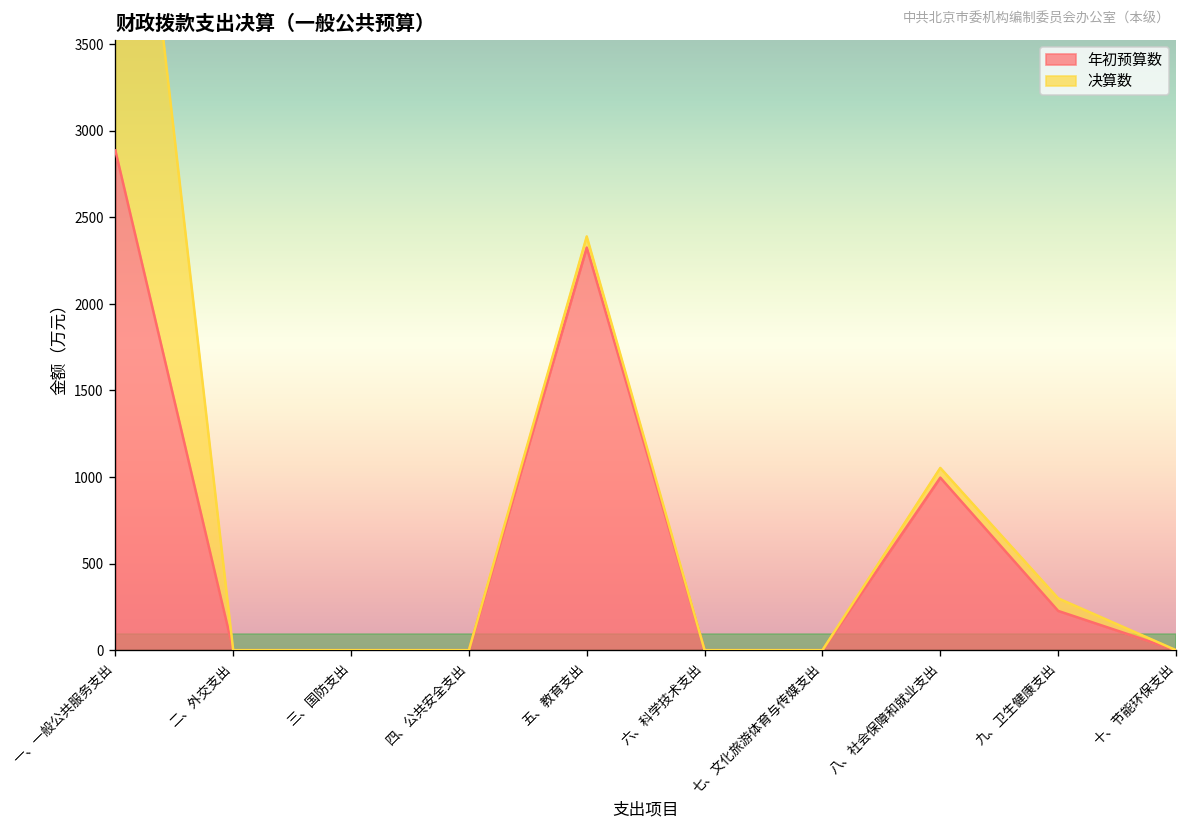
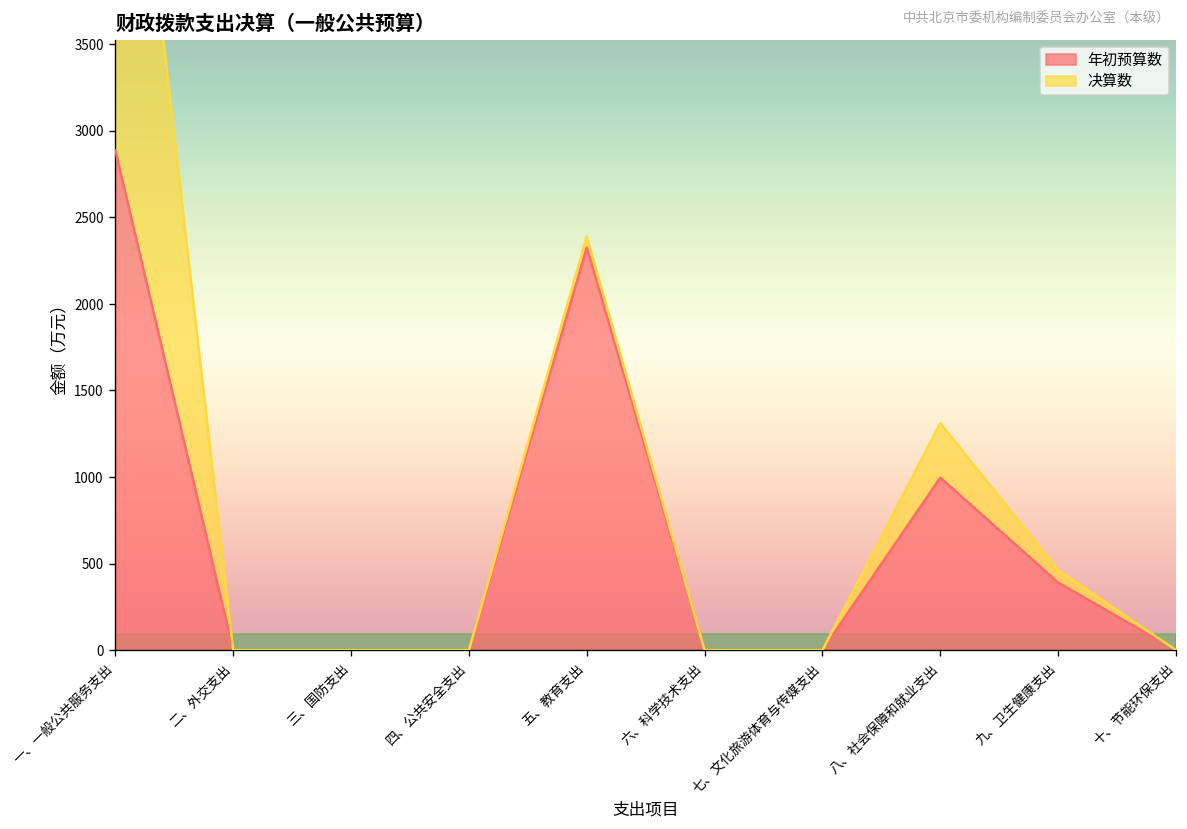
决算数, 八、社会保障和就业支出: 60 -> 310
年初预算数, 九、卫生健康支出: 230 -> 390
